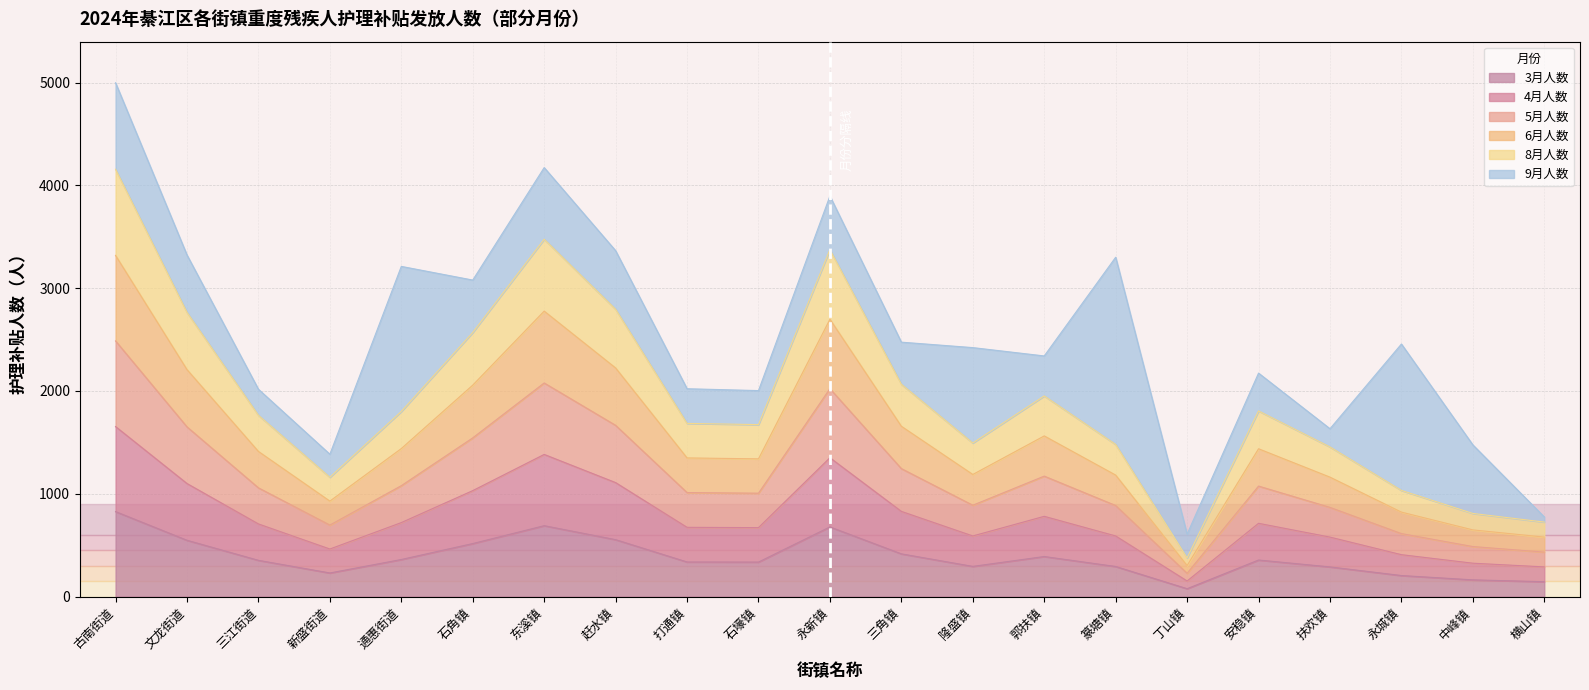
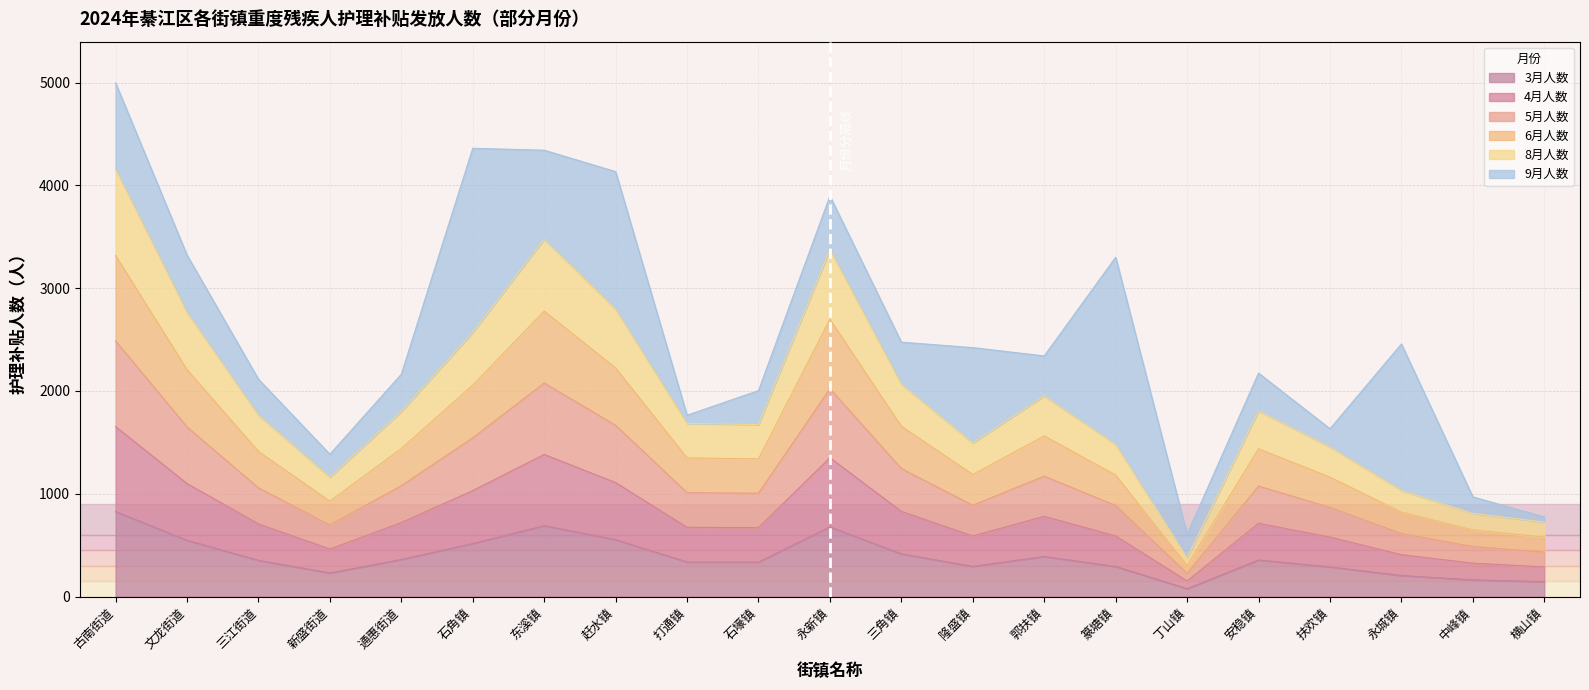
9月人数, 三江街道: 250 -> 350
9月人数, 通惠街道: 1410 -> 360
9月人数, 石角镇: 510 -> 1790
9月人数, 东溪镇: 700 -> 870
9月人数, 赶水镇: 570 -> 1340
9月人数, 打通镇: 340 -> 80
9月人数, 中峰镇: 670 -> 160
